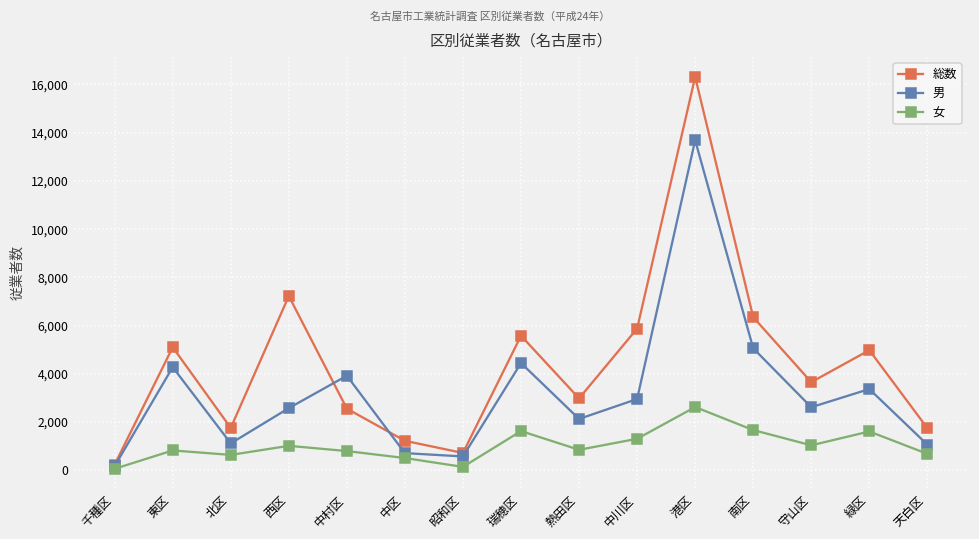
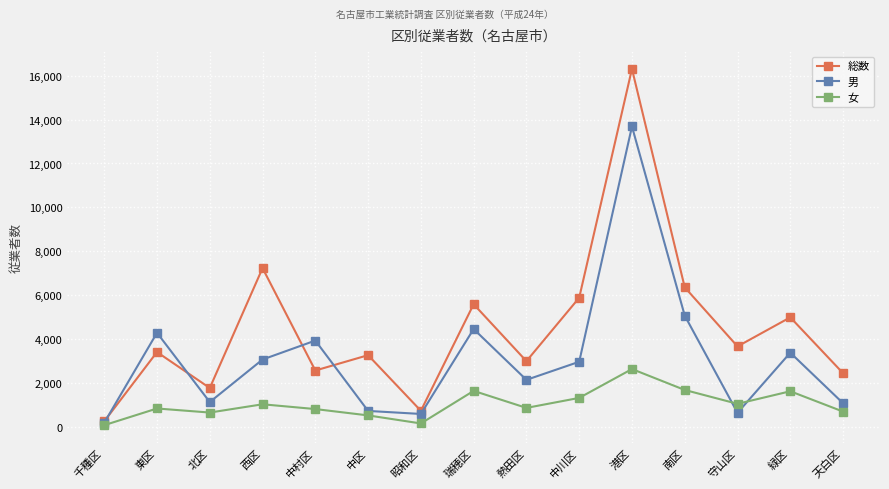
総数, 東区: 5,100 -> 3,400
男, 西区: 2,600 -> 3,100
総数, 中区: 1,200 -> 3,300
男, 守山区: 2,600 -> 600
総数, 天白区: 1,800 -> 2,400
